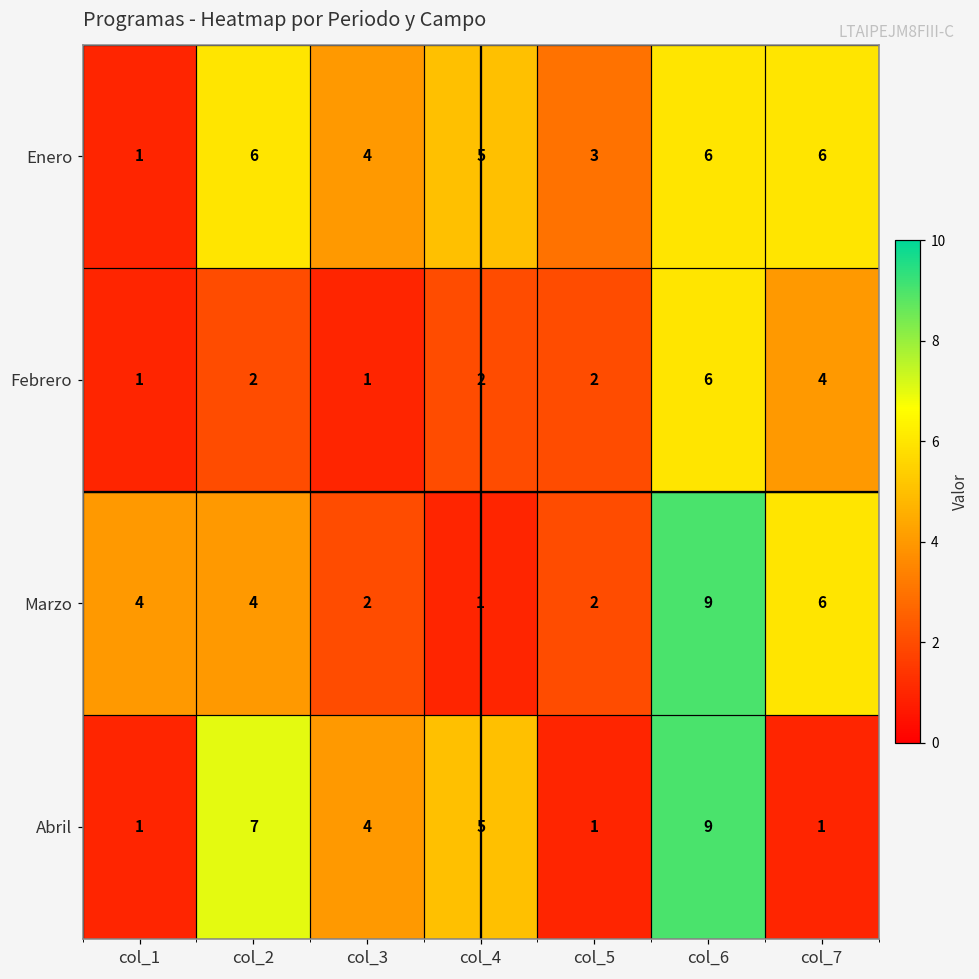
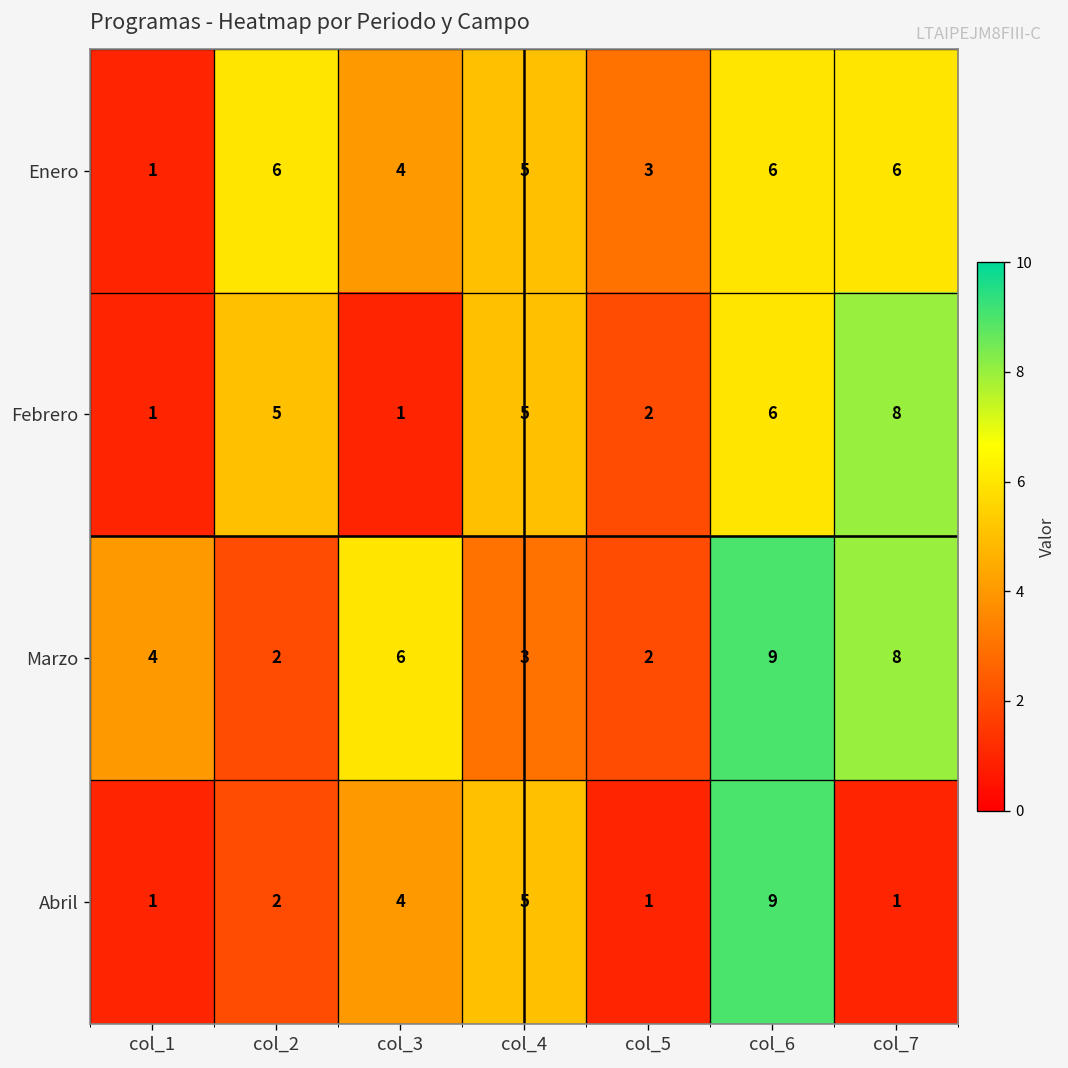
Febrero, col_2: 2 -> 5
Febrero, col_4: 2 -> 5
Febrero, col_7: 4 -> 8
Marzo, col_2: 4 -> 2
Marzo, col_3: 2 -> 6
Marzo, col_4: 1 -> 3
Marzo, col_7: 6 -> 8
Abril, col_2: 7 -> 2
